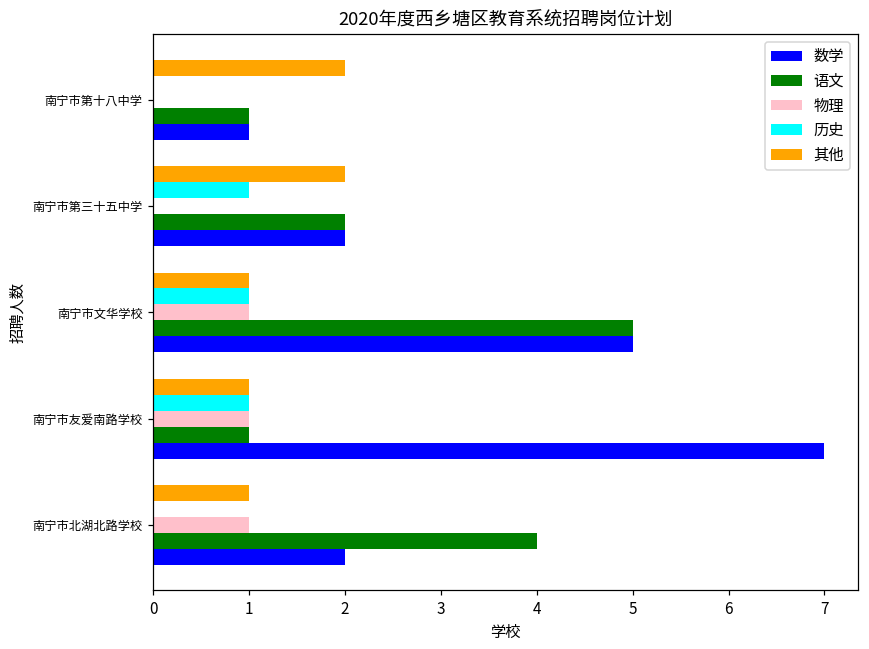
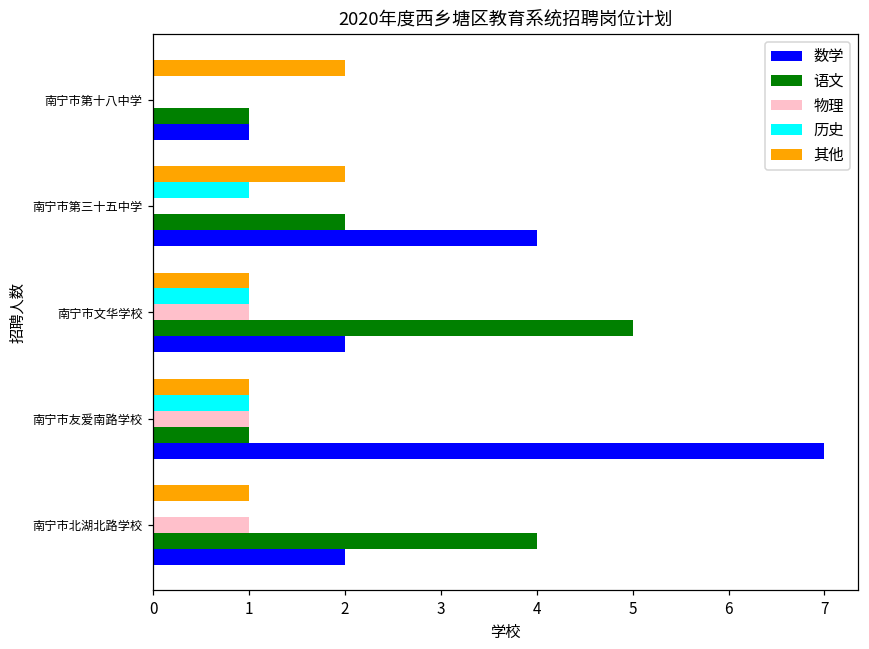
数学, 南宁市第三十五中学: 2 -> 4
数学, 南宁市文华学校: 5 -> 2
